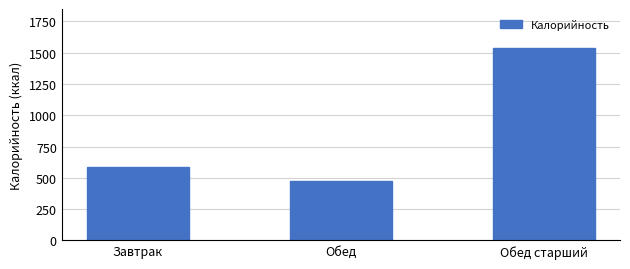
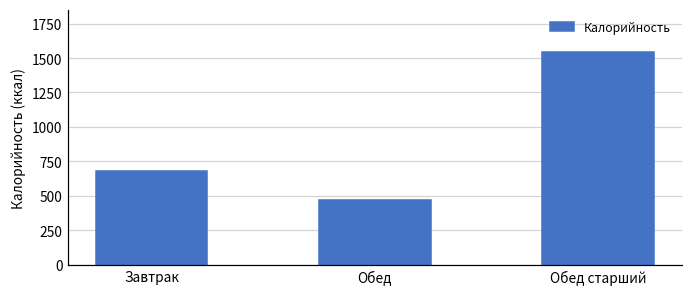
Завтрак: 590 -> 680
